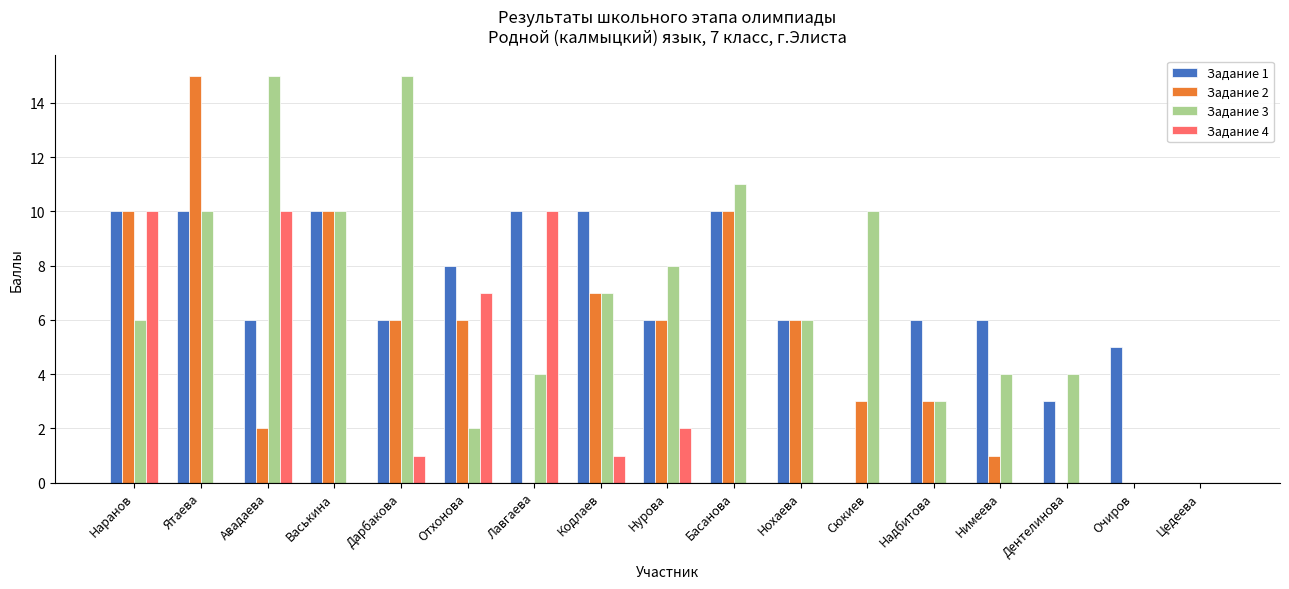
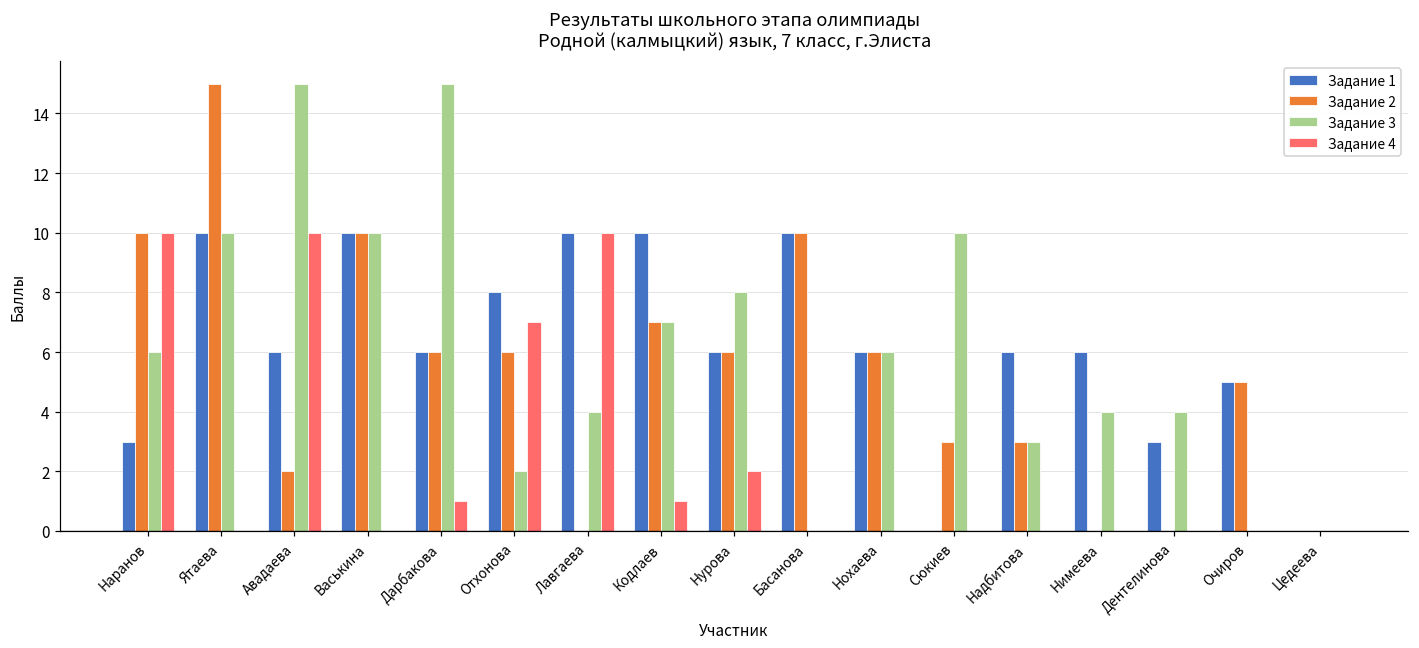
Задание 1, Наранов: 10 -> 3
Задание 3, Басанова: 11 -> 0
Задание 2, Нимеева: 1 -> 0
Задание 2, Очиров: 0 -> 5
